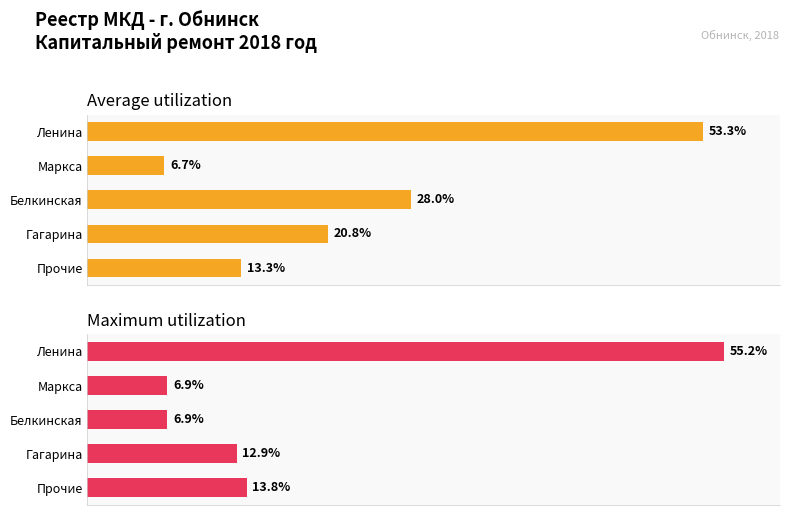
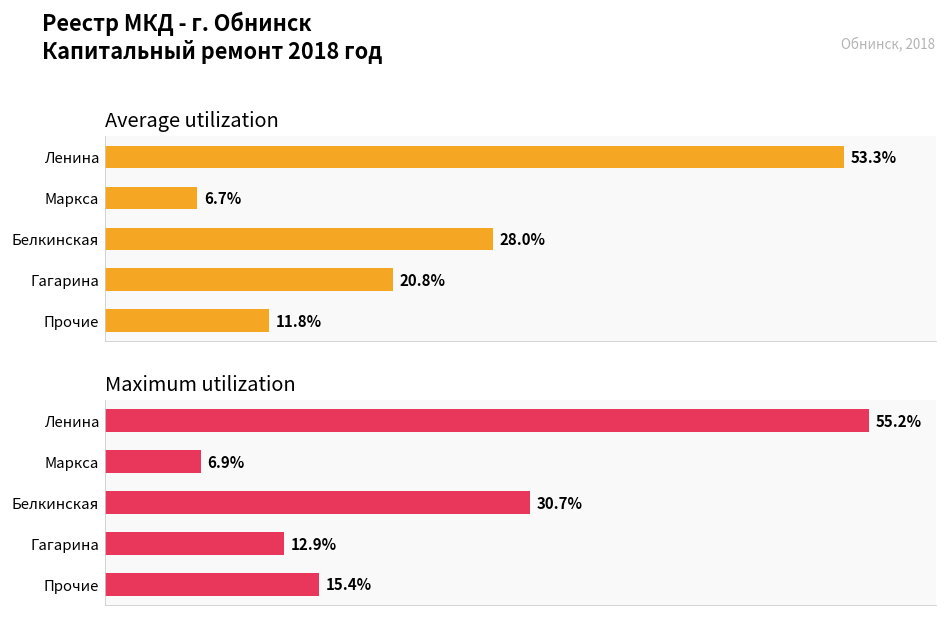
Average utilization, Прочие: 13.3% -> 11.8%
Maximum utilization, Белкинская: 6.9% -> 30.7%
Maximum utilization, Прочие: 13.8% -> 15.4%
